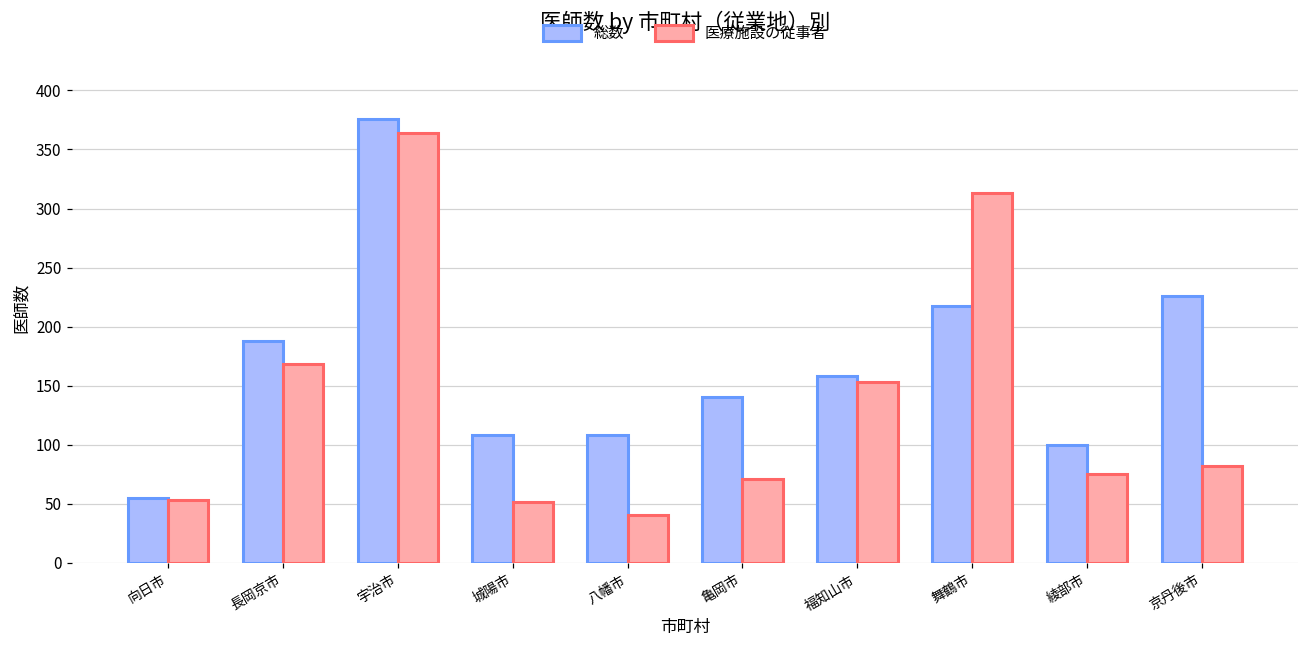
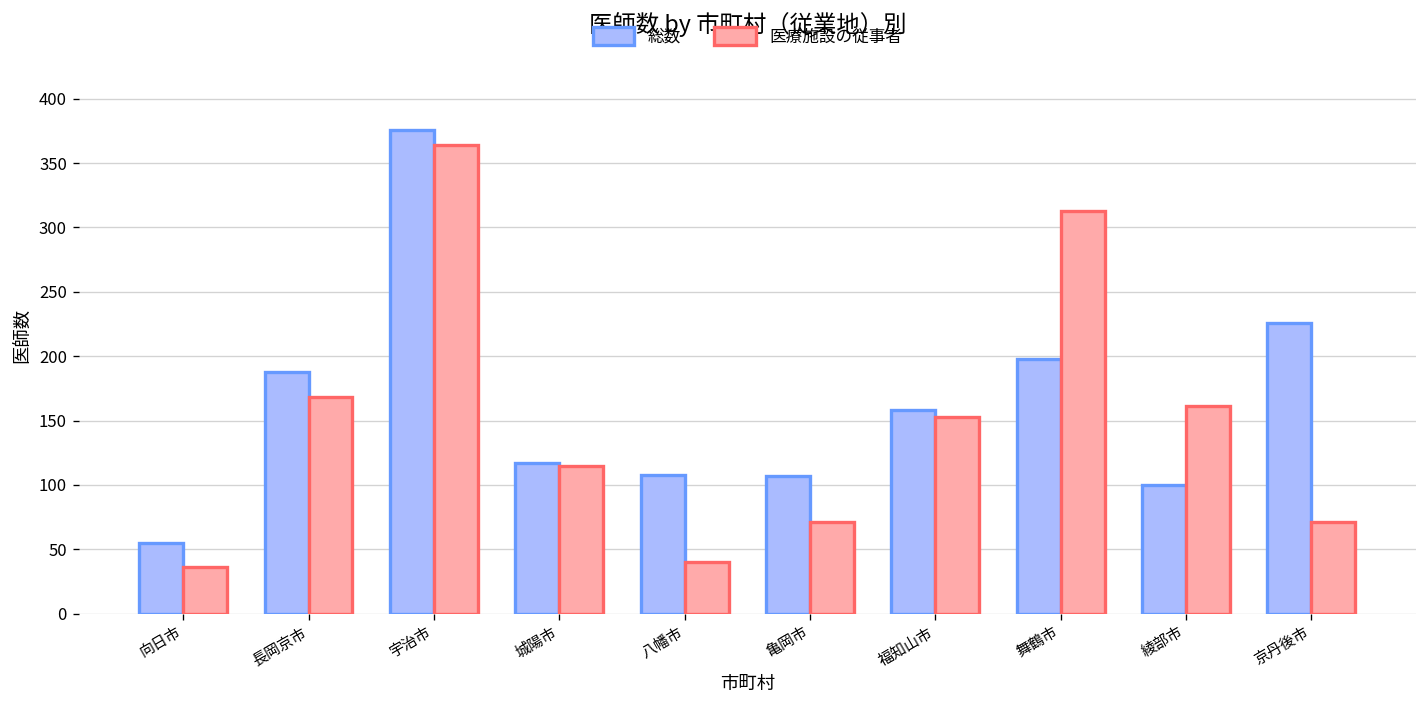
医療施設の従事者, 向日市: 53 -> 36
総数, 城陽市: 108 -> 117
医療施設の従事者, 城陽市: 51 -> 115
総数, 亀岡市: 140 -> 107
総数, 舞鶴市: 217 -> 198
医療施設の従事者, 綾部市: 75 -> 161
医療施設の従事者, 京丹後市: 82 -> 71
